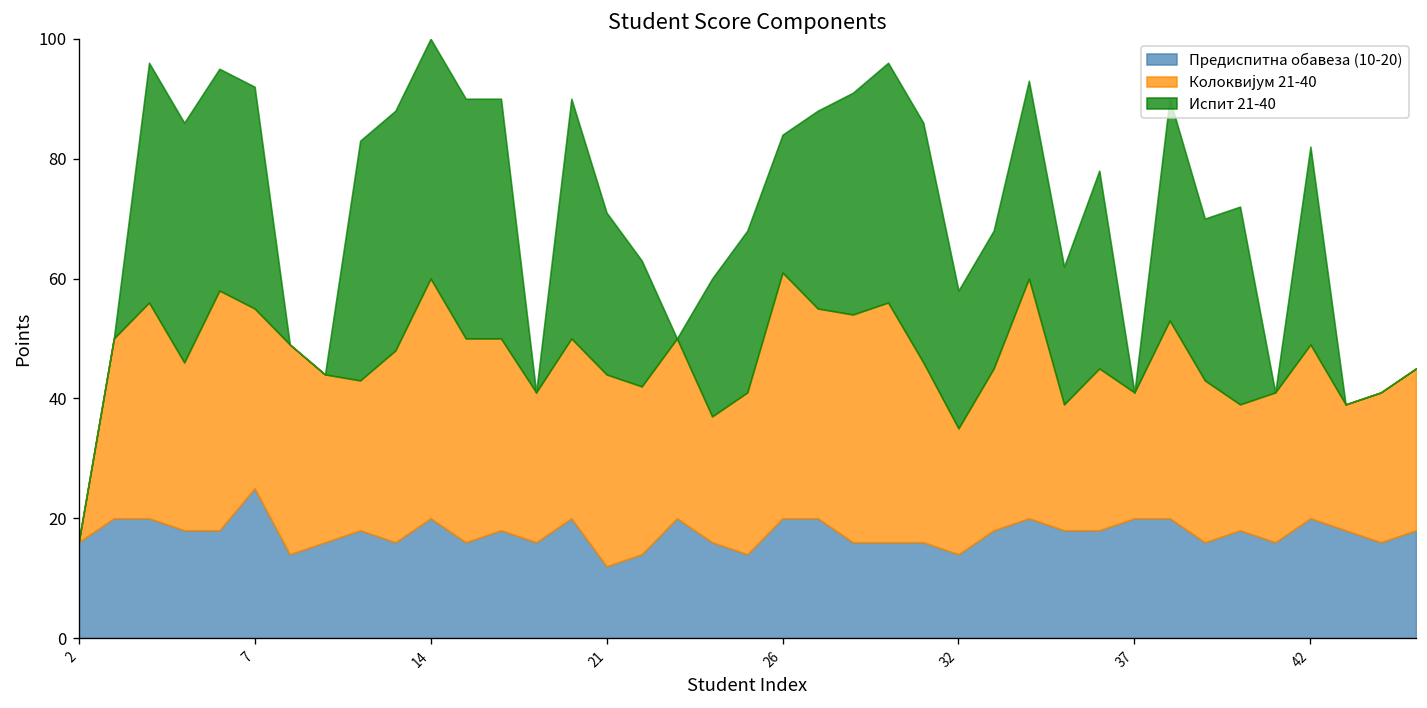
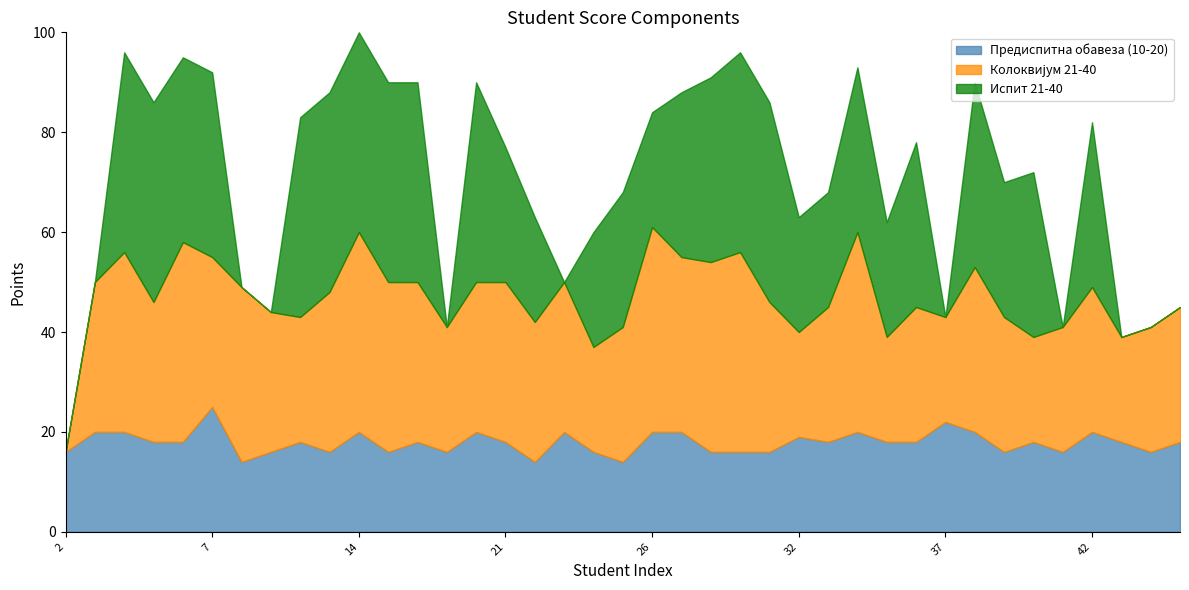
Предиспитна обавеза (10-20), 21: 12 -> 18
Предиспитна обавеза (10-20), 32: 14 -> 19
Предиспитна обавеза (10-20), 37: 20 -> 22
